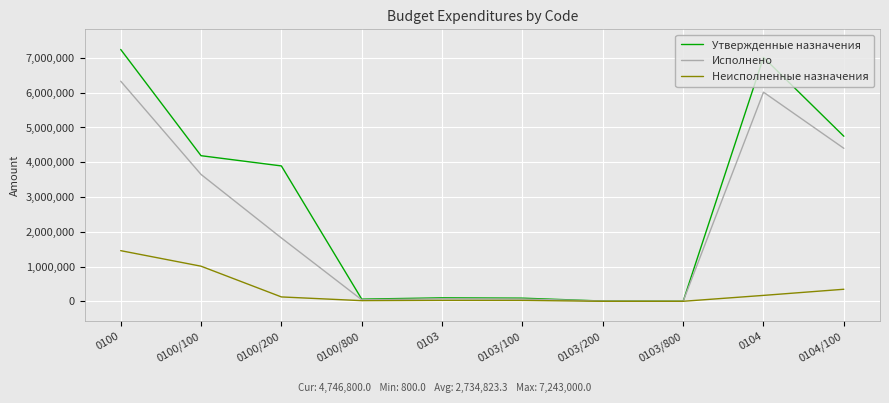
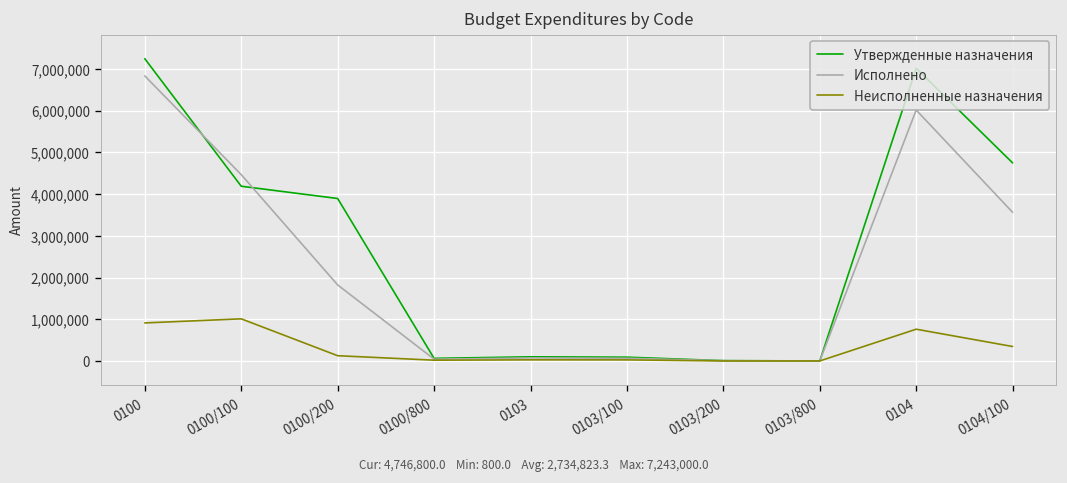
Исполнено, 0100: 6,300,000 -> 6,800,000
Неисполненные назначения, 0100: 1,500,000 -> 900,000
Исполнено, 0100/100: 3,600,000 -> 4,500,000
Неисполненные назначения, 0104: 200,000 -> 800,000
Исполнено, 0104/100: 4,400,000 -> 3,600,000
